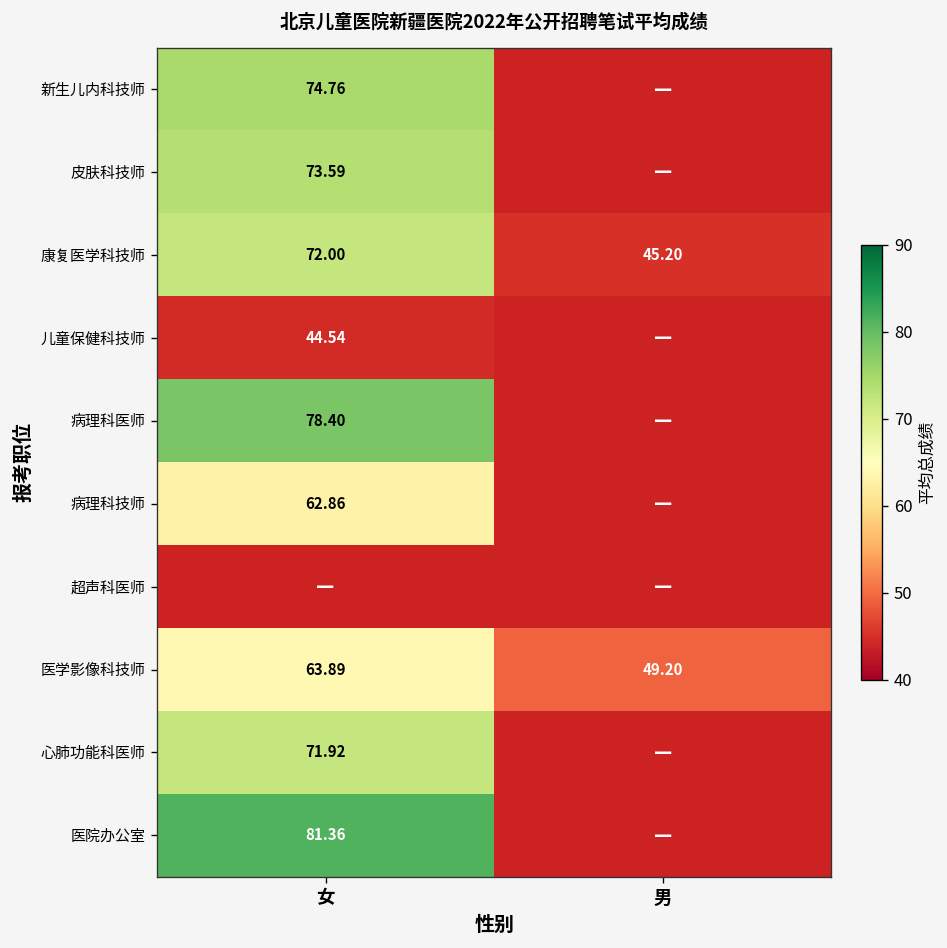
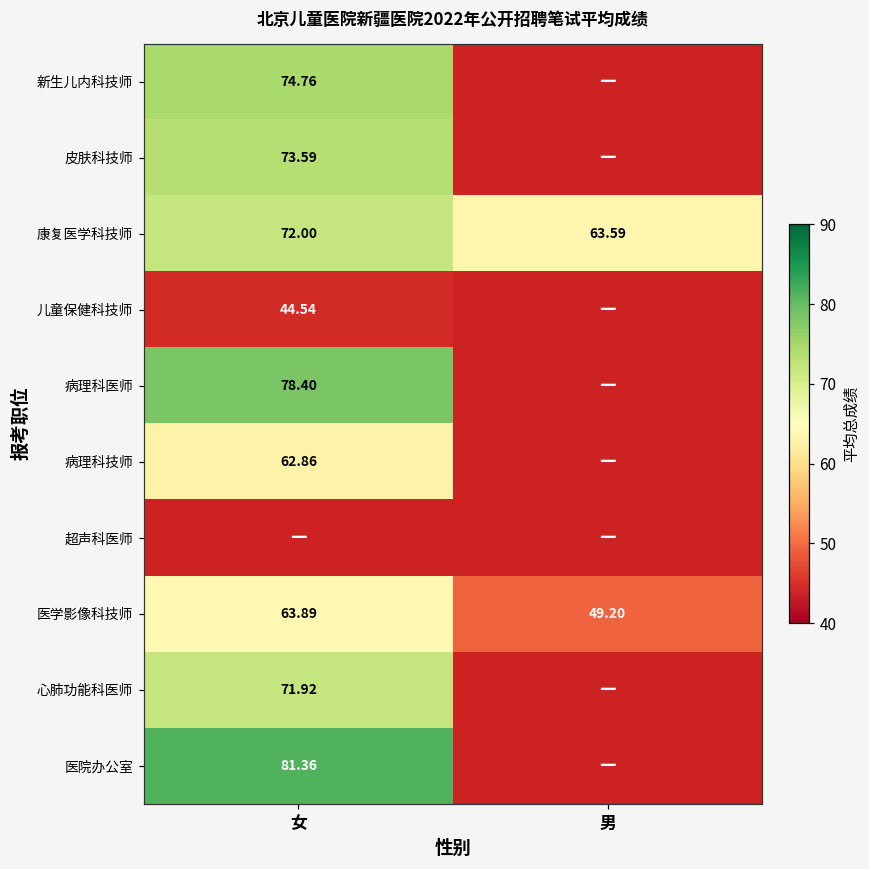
康复医学科技师, 男: 45.20 -> 63.59
